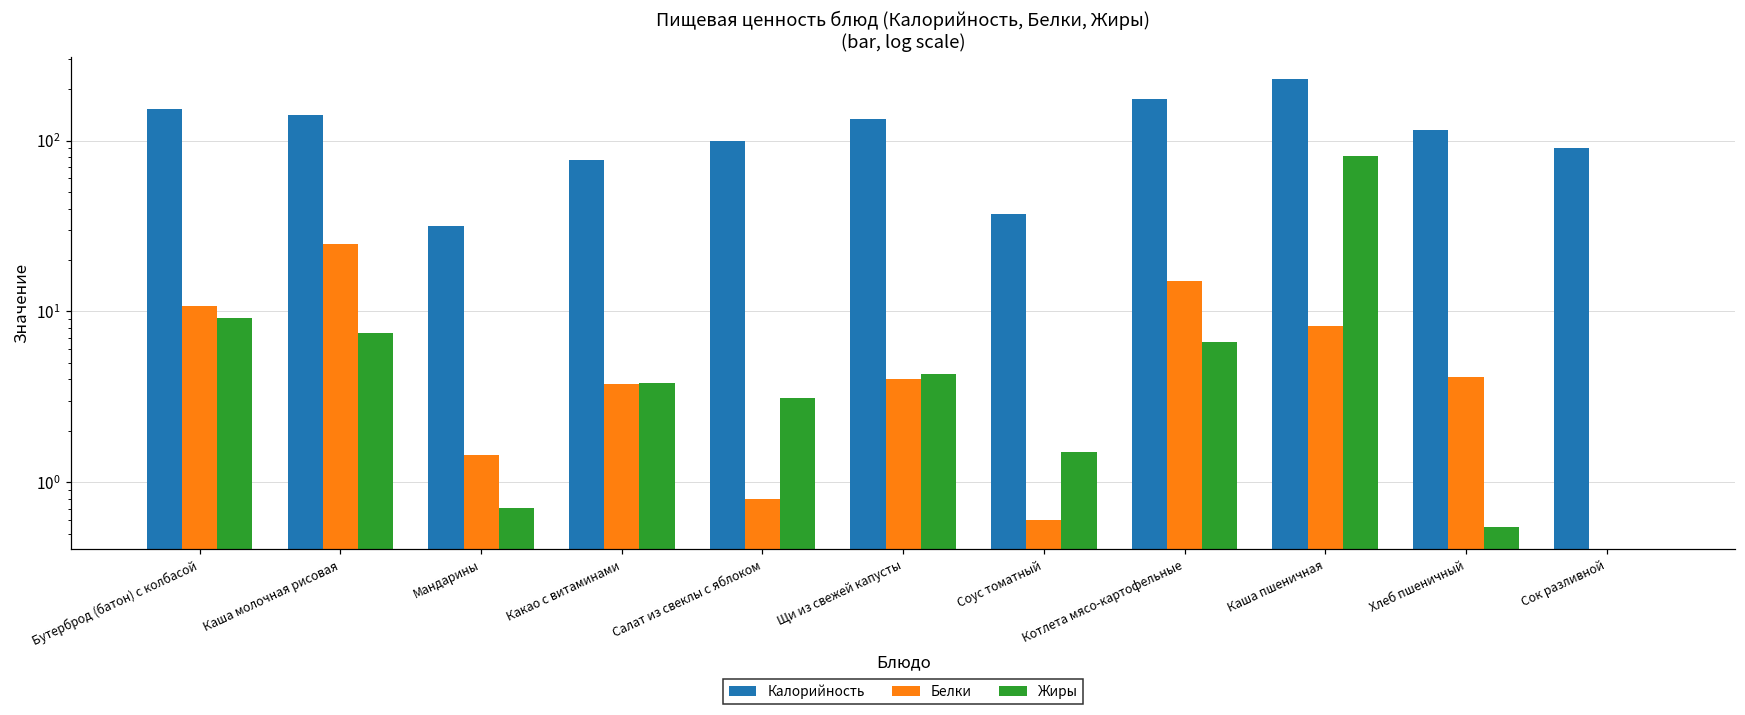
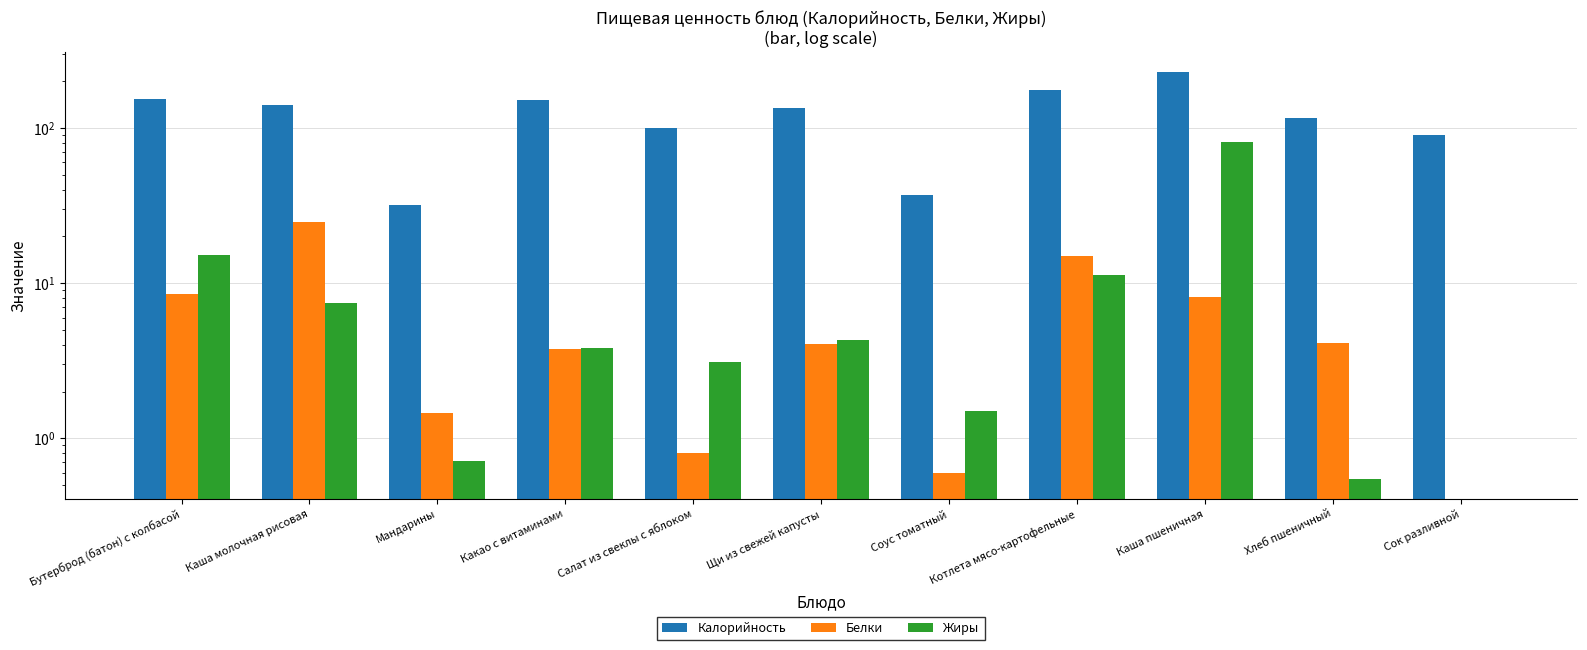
Белки, Бутерброд (батон) с колбасой: 11 -> 8
Жиры, Бутерброд (батон) с колбасой: 9 -> 15
Калорийность, Какао с витаминами: 80 -> 150
Жиры, Котлета мясо-картофельные: 6.6 -> 11
